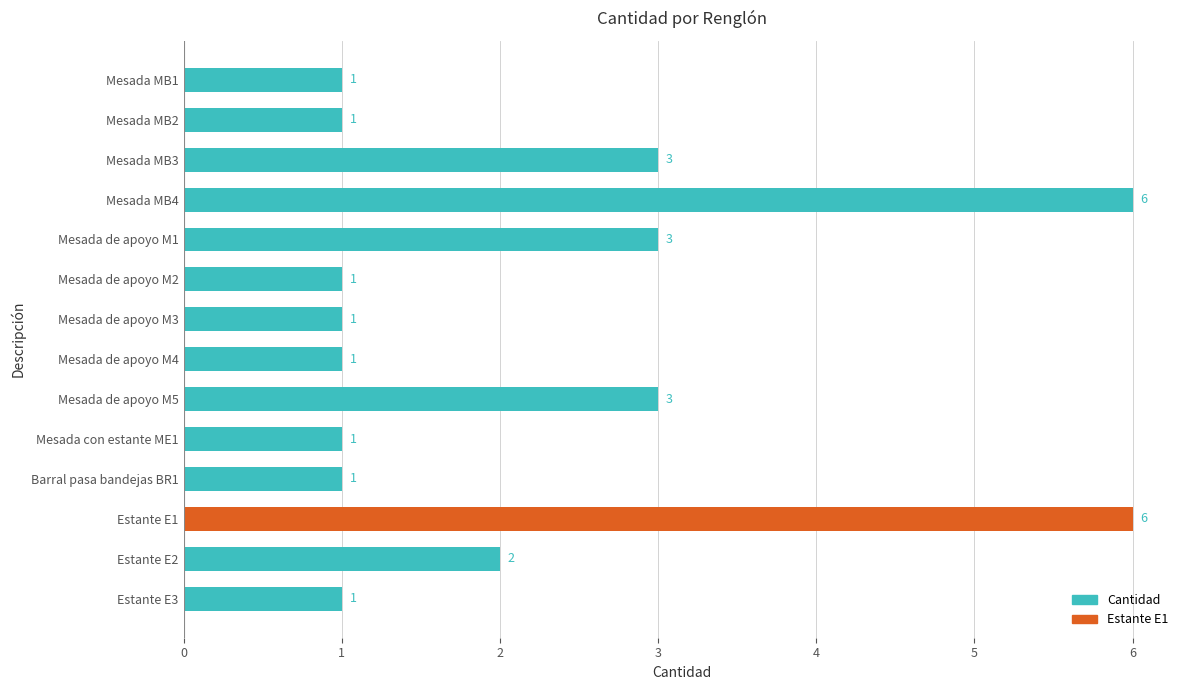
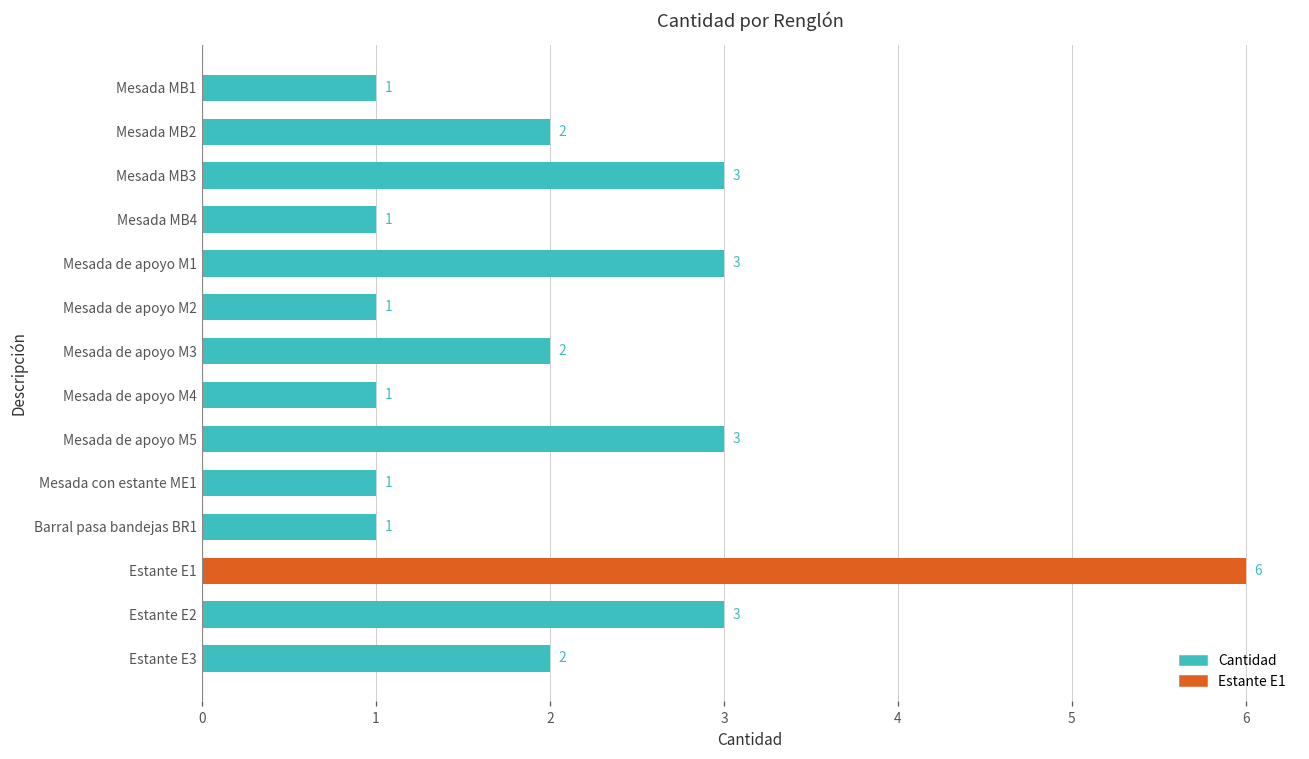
Mesada MB2: 1 -> 2
Mesada MB4: 6 -> 1
Mesada de apoyo M3: 1 -> 2
Estante E2: 2 -> 3
Estante E3: 1 -> 2
